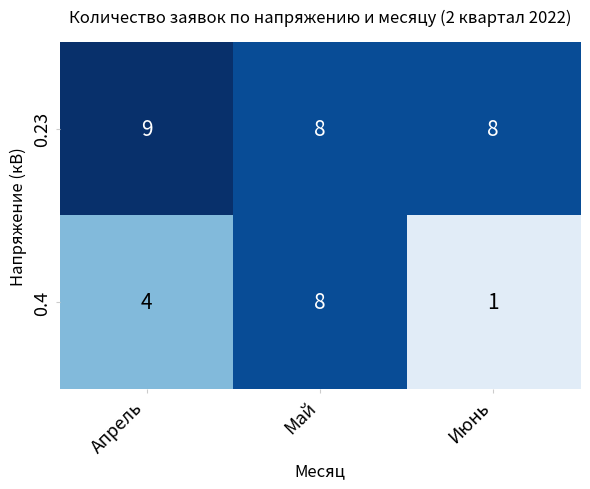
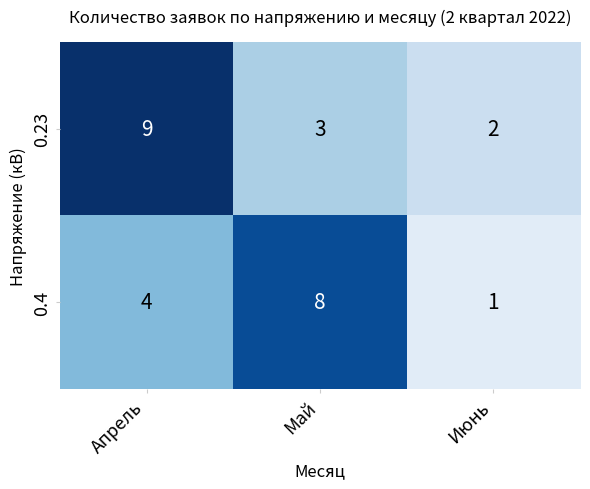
0.23, Май: 8 -> 3
0.23, Июнь: 8 -> 2
